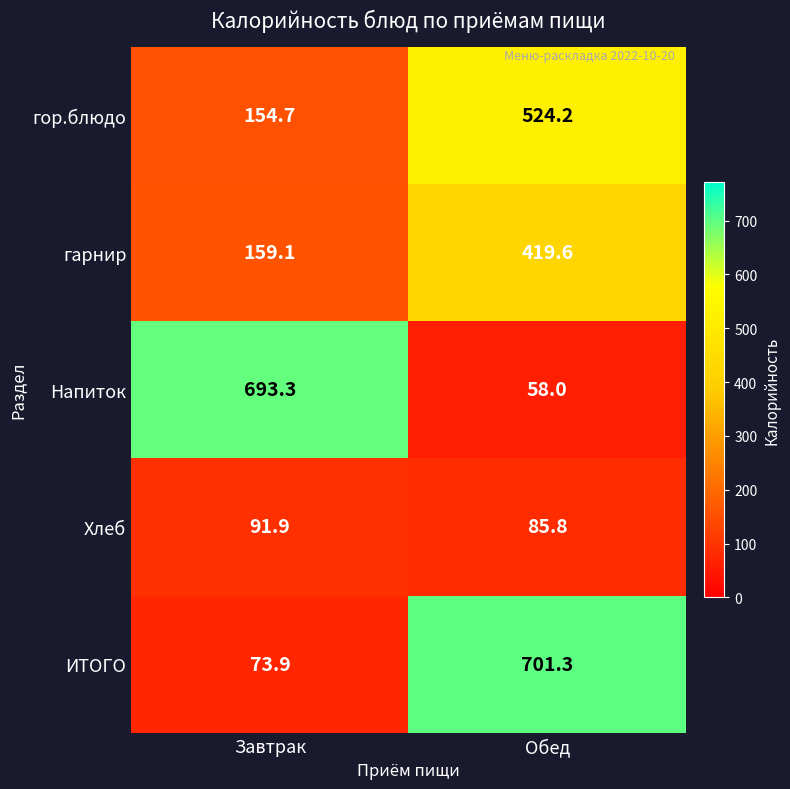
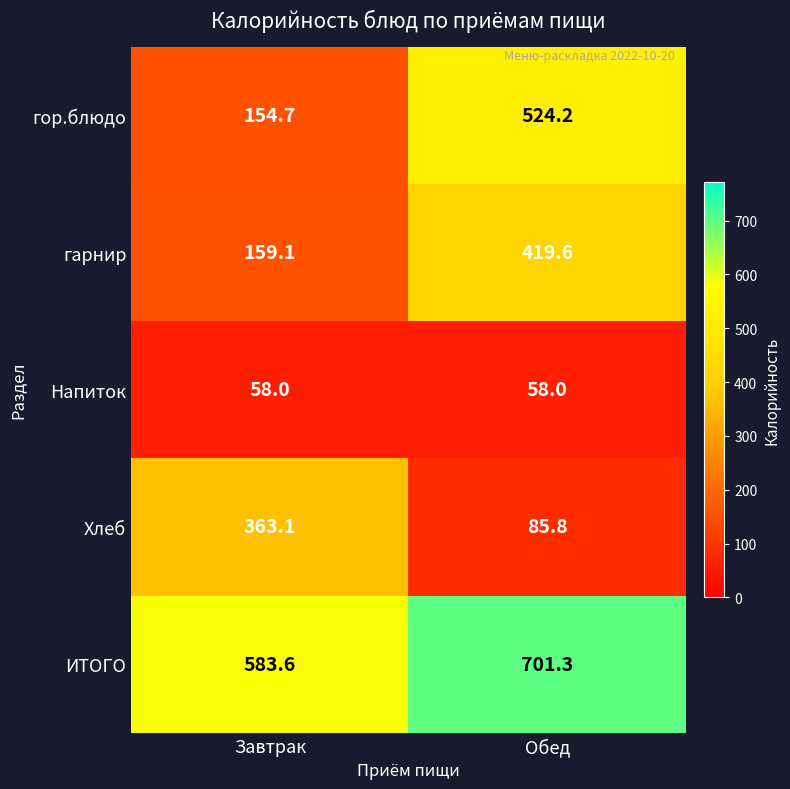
Напиток, Завтрак: 693.3 -> 58.0
Хлеб, Завтрак: 91.9 -> 363.1
ИТОГО, Завтрак: 73.9 -> 583.6
